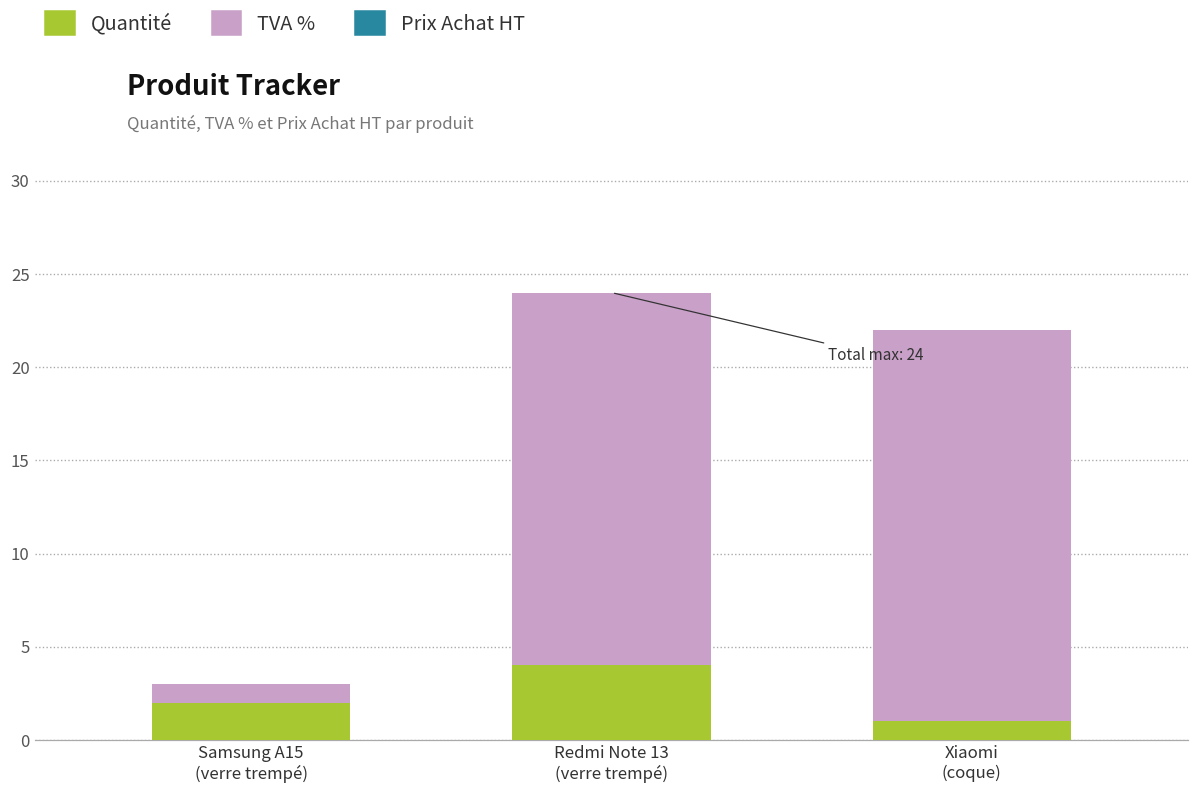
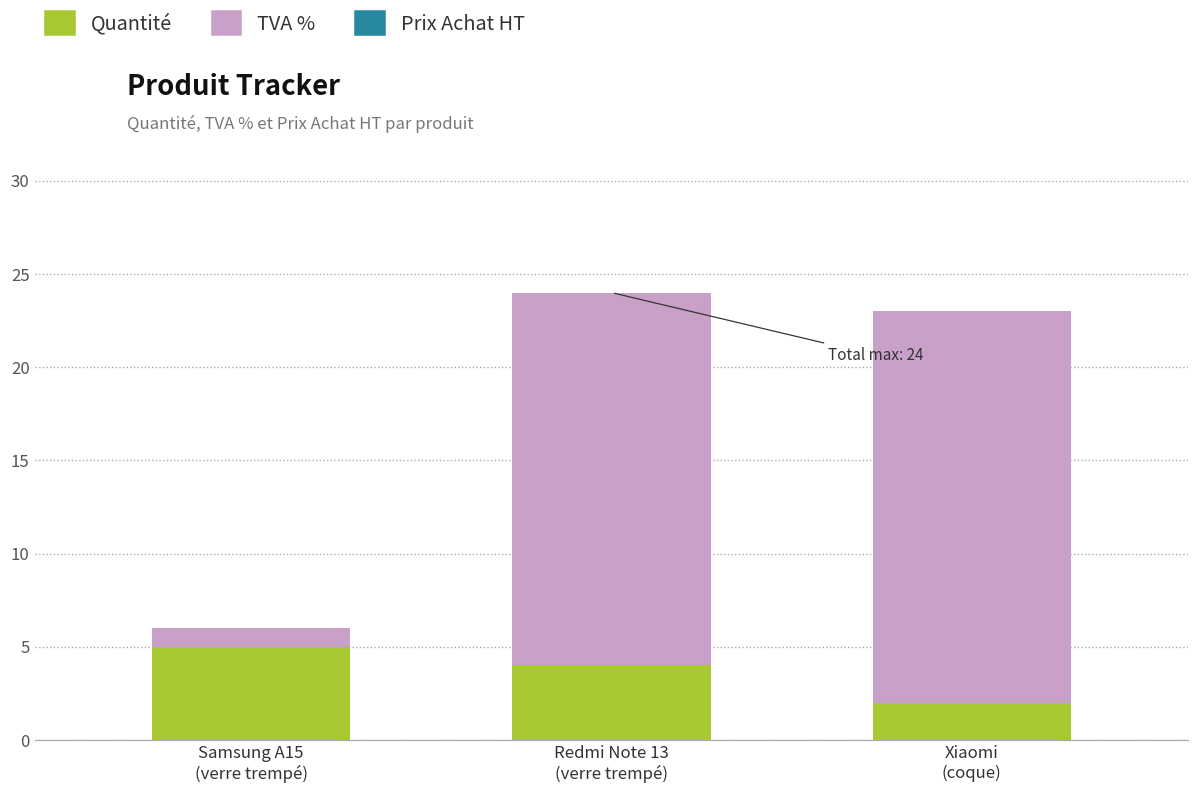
Quantité, Samsung A15 (verre trempé): 2 -> 5
Quantité, Xiaomi (coque): 1 -> 2
